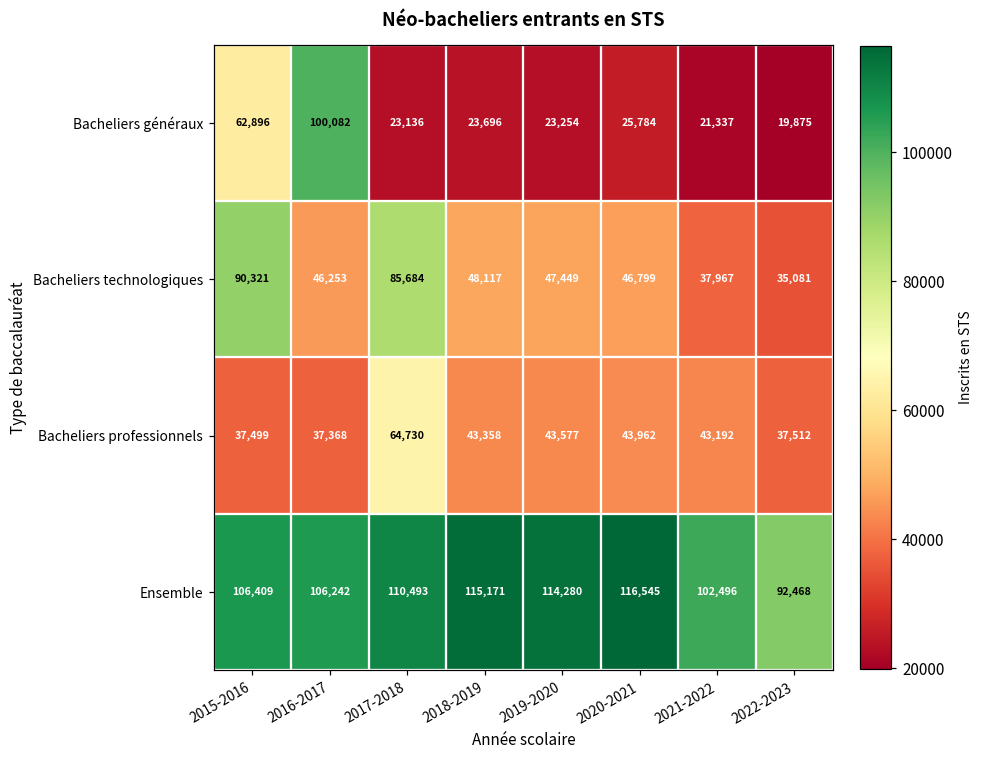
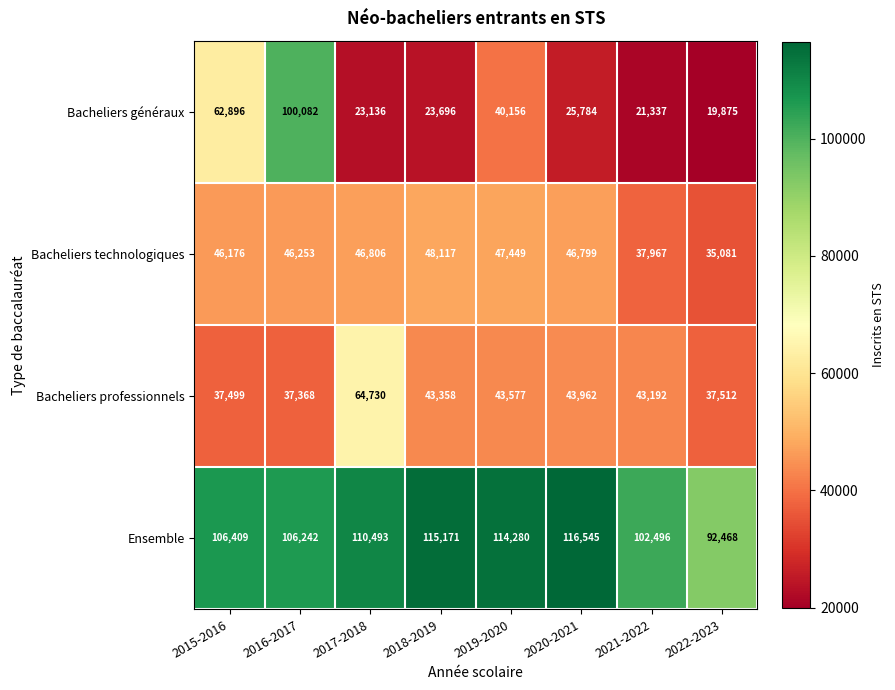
Bacheliers généraux, 2019-2020: 23,254 -> 40,156
Bacheliers technologiques, 2015-2016: 90,321 -> 46,176
Bacheliers technologiques, 2017-2018: 85,684 -> 46,806
